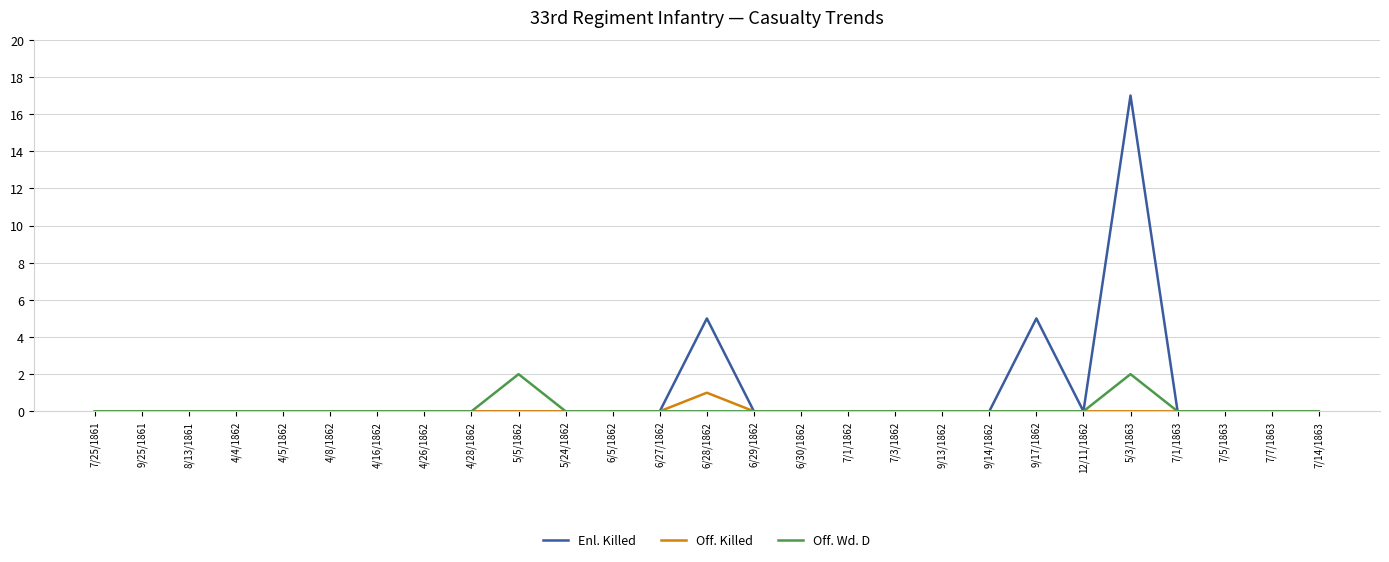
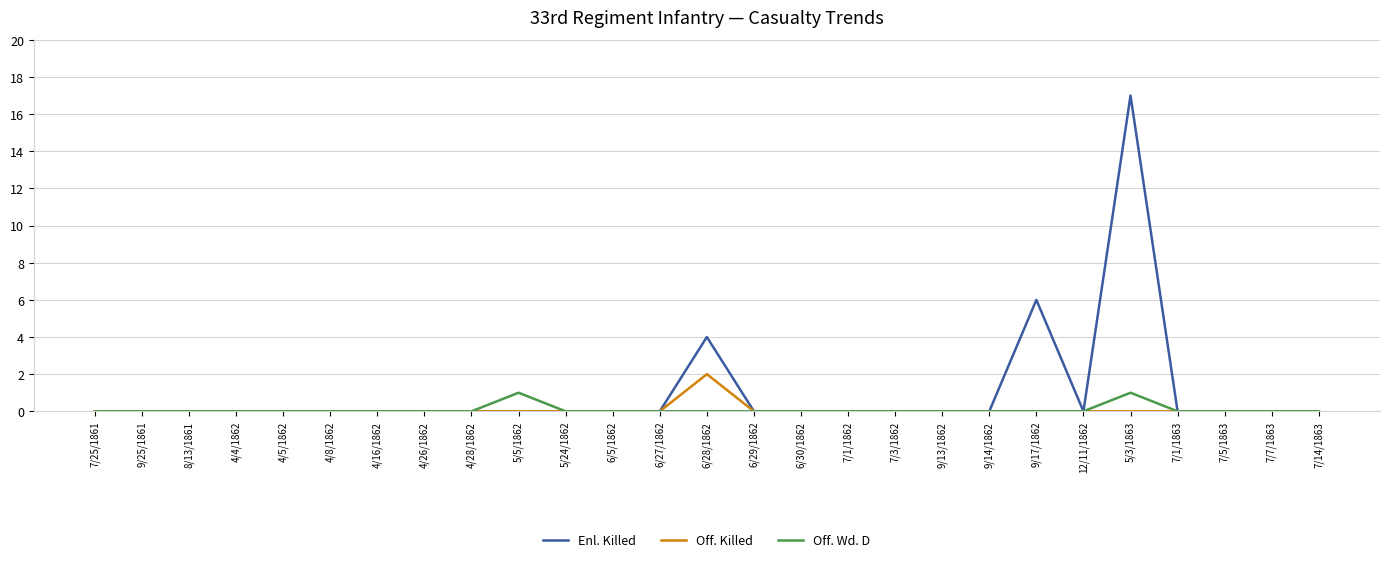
Off. Wd. D, 5/5/1862: 2 -> 1
Enl. Killed, 6/28/1862: 5 -> 4
Off. Killed, 6/28/1862: 1 -> 2
Enl. Killed, 9/17/1862: 5 -> 6
Off. Wd. D, 5/3/1863: 2 -> 1
